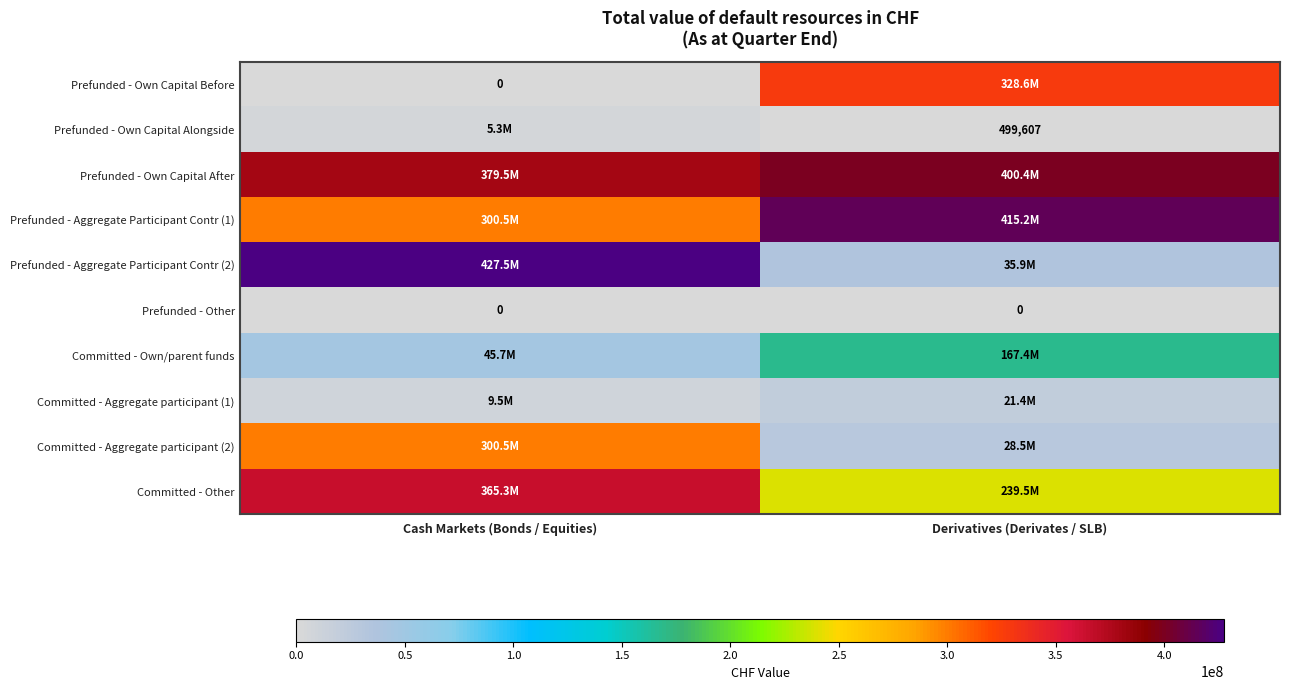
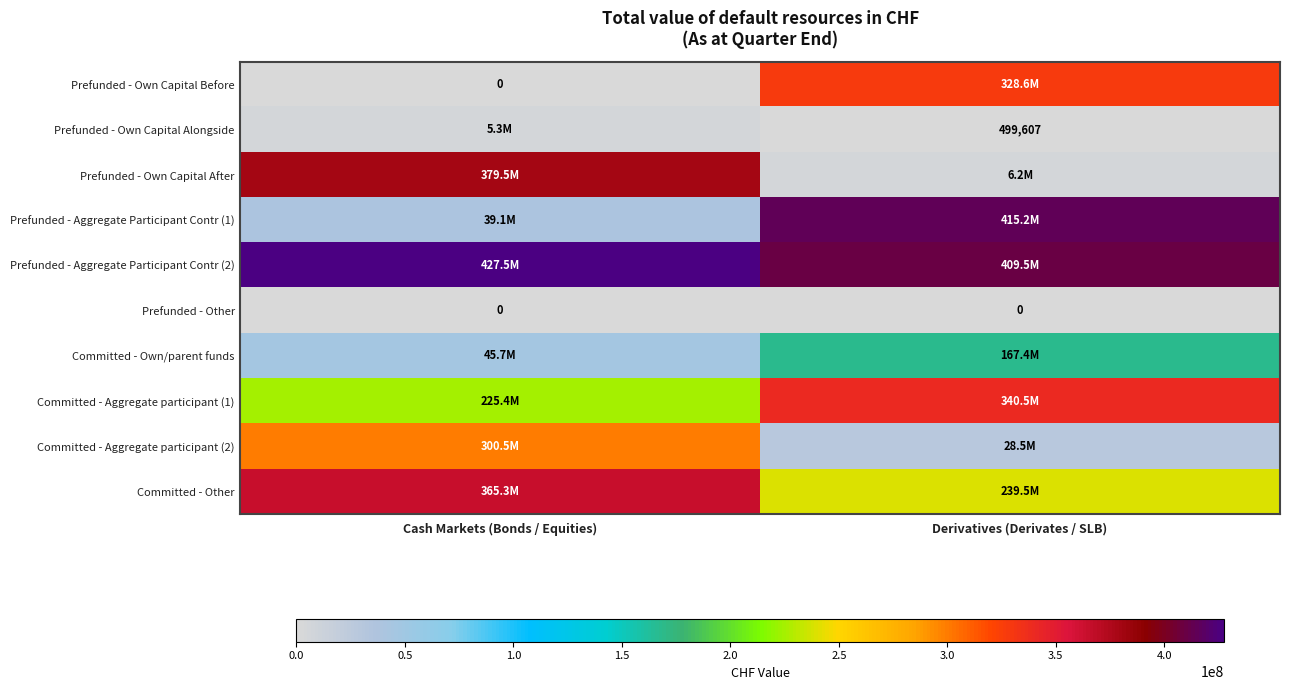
Prefunded - Own Capital After, Derivatives (Derivates / SLB): 400.4M -> 6.2M
Prefunded - Aggregate Participant Contr (1), Cash Markets (Bonds / Equities): 300.5M -> 39.1M
Prefunded - Aggregate Participant Contr (2), Derivatives (Derivates / SLB): 35.9M -> 409.5M
Committed - Aggregate participant (1), Cash Markets (Bonds / Equities): 9.5M -> 225.4M
Committed - Aggregate participant (1), Derivatives (Derivates / SLB): 21.4M -> 340.5M
